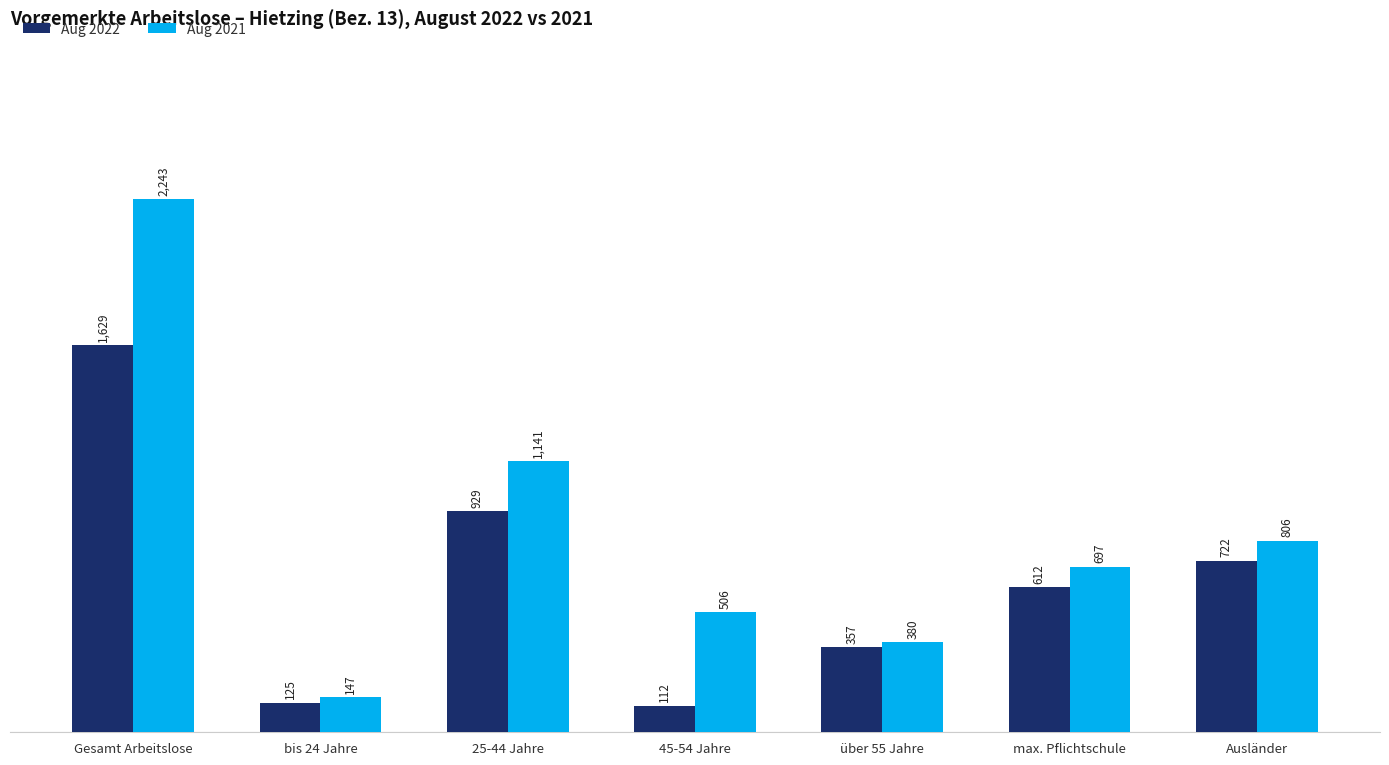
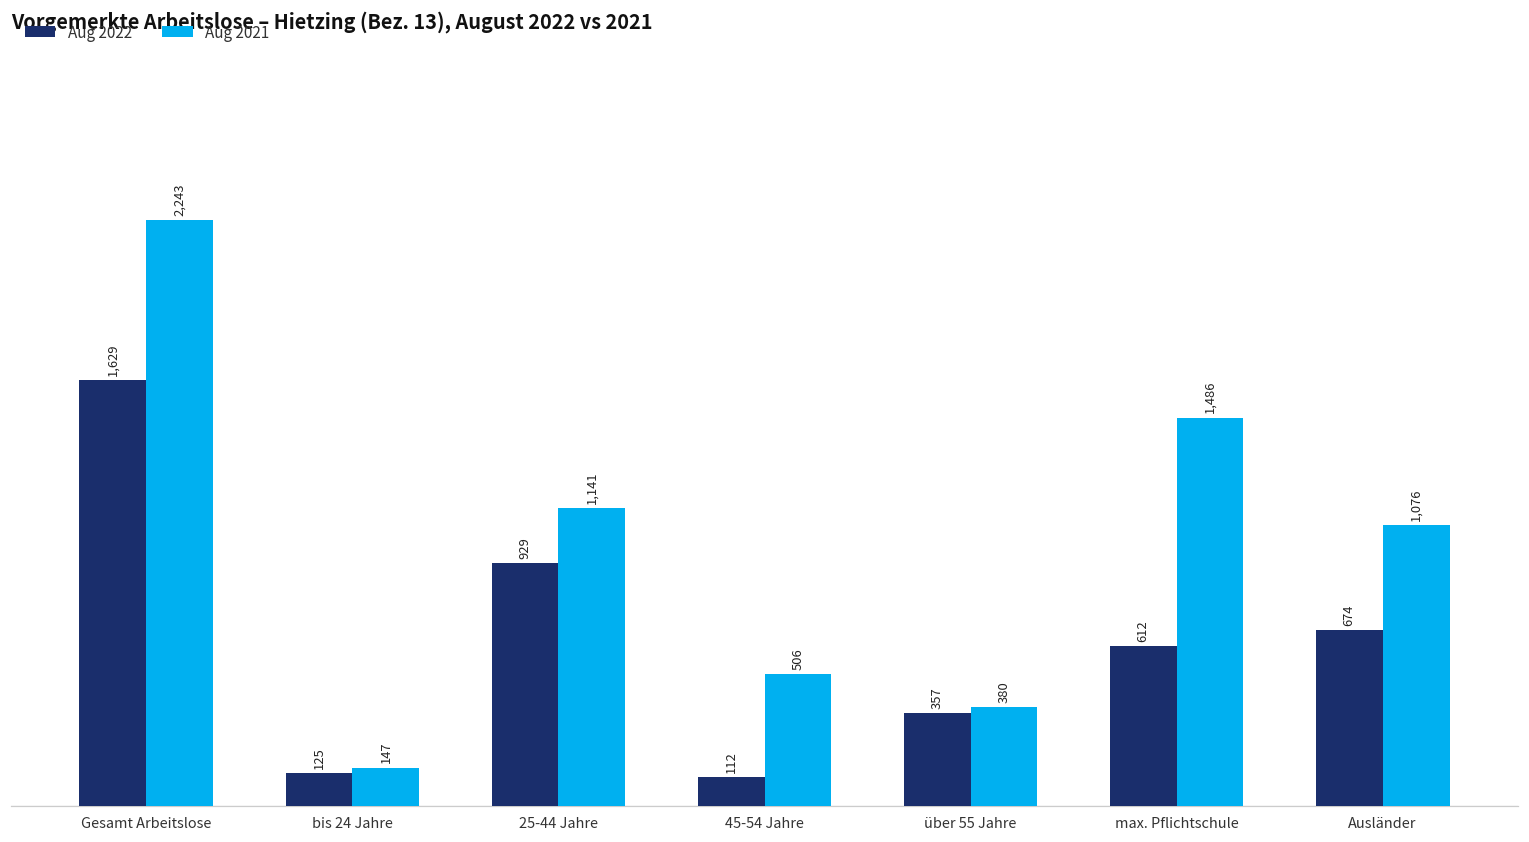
Aug 2021, max. Pflichtschule: 697 -> 1,486
Aug 2022, Ausländer: 722 -> 674
Aug 2021, Ausländer: 806 -> 1,076
